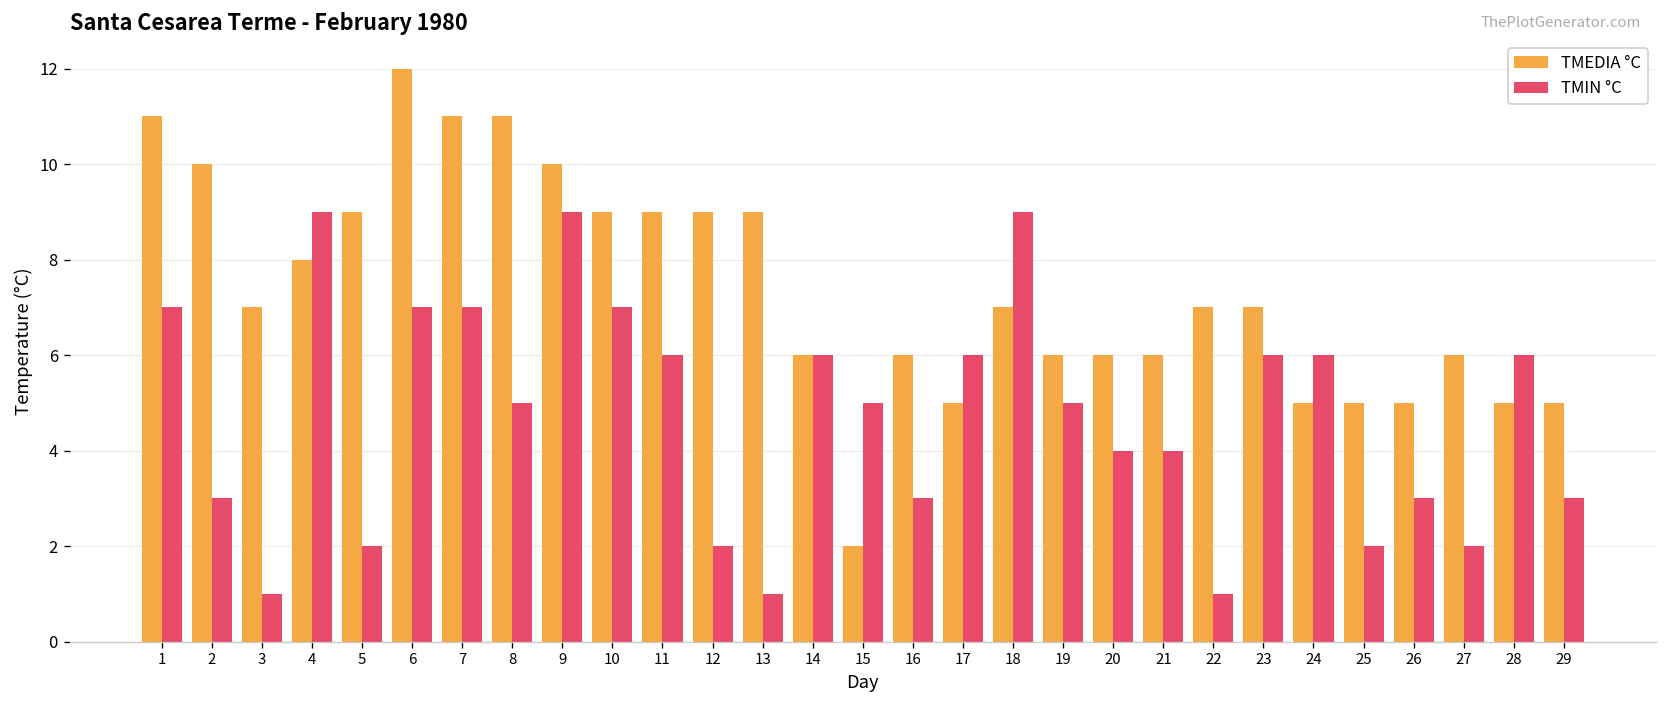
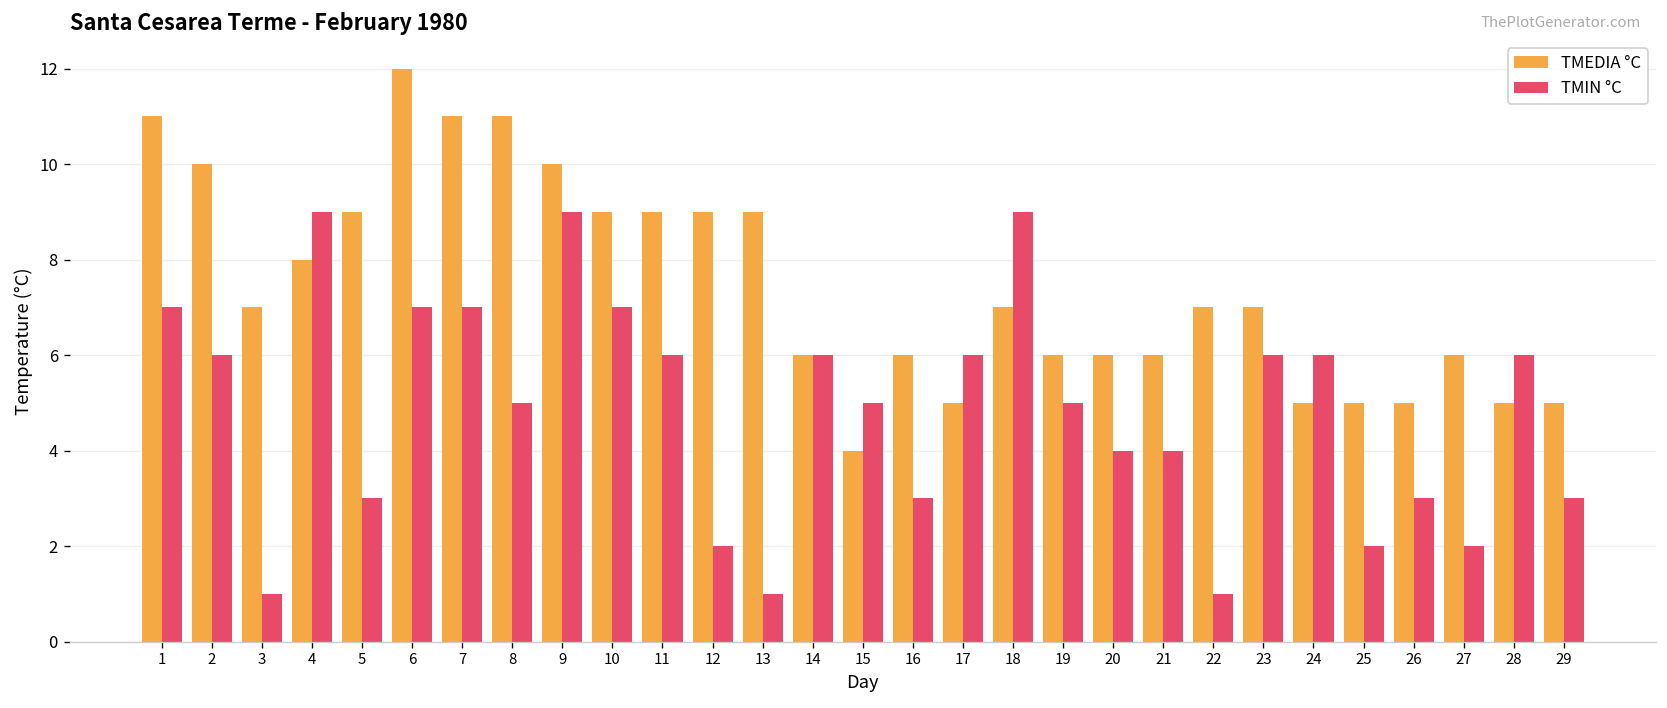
TMIN °C, 2: 3 -> 6
TMIN °C, 5: 2 -> 3
TMEDIA °C, 15: 2 -> 4
